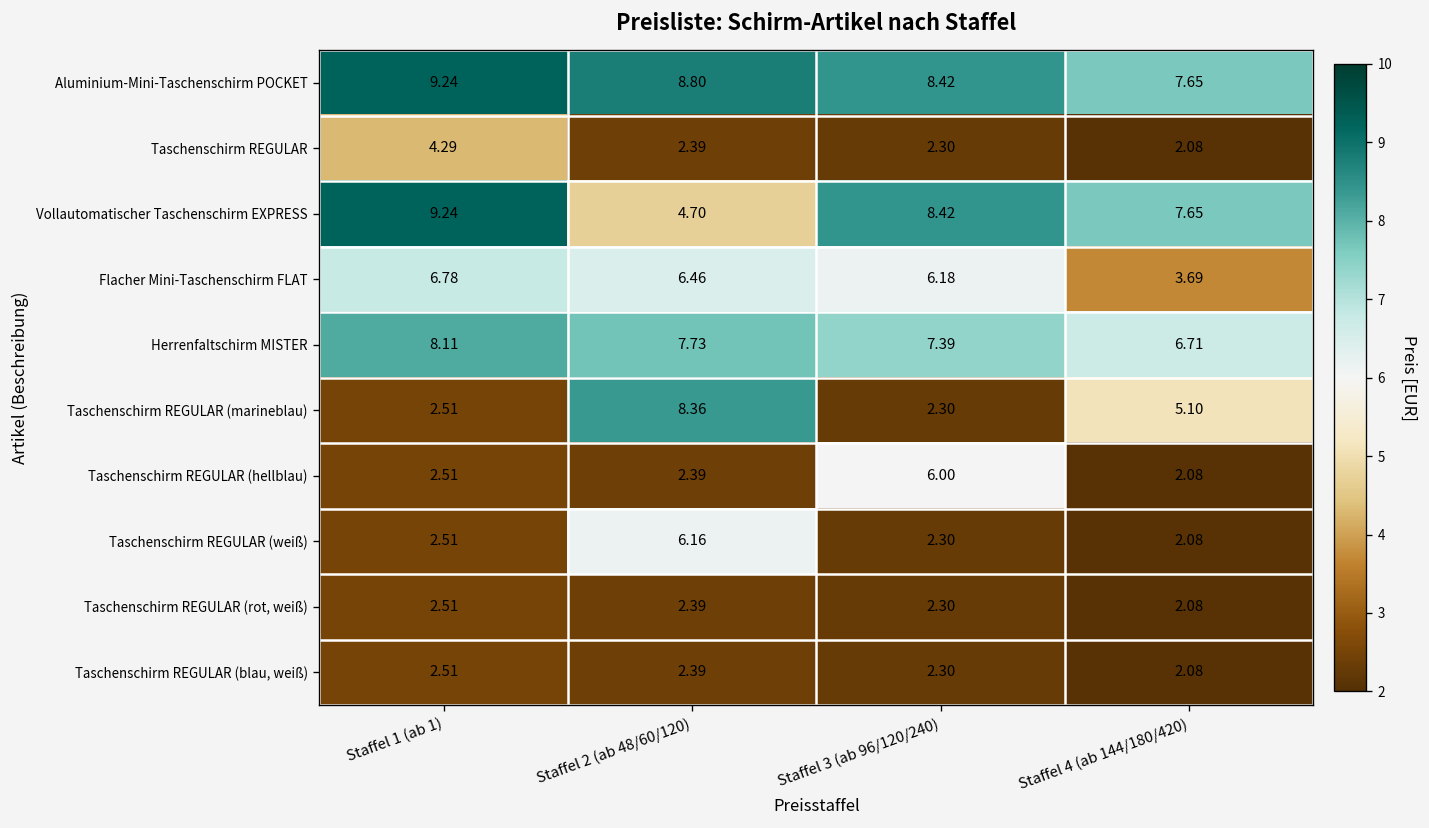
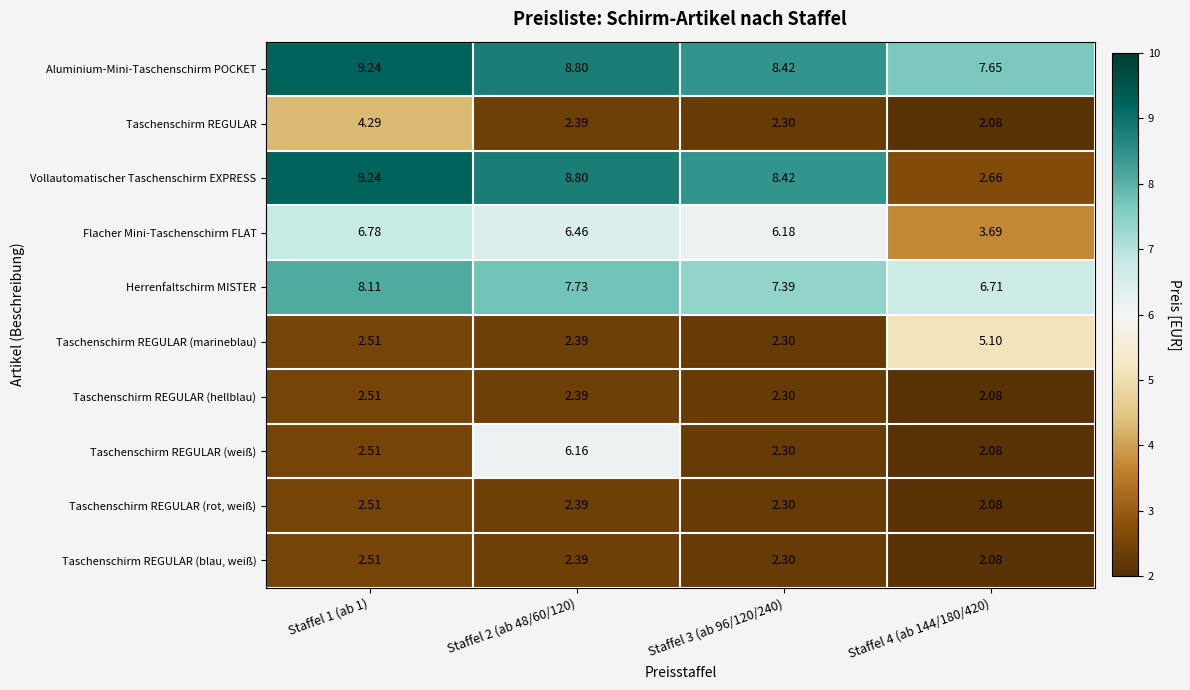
Vollautomatischer Taschenschirm EXPRESS, Staffel 2 (ab 48/60/120): 4.70 -> 8.80
Vollautomatischer Taschenschirm EXPRESS, Staffel 4 (ab 144/180/420): 7.65 -> 2.66
Taschenschirm REGULAR (marineblau), Staffel 2 (ab 48/60/120): 8.36 -> 2.39
Taschenschirm REGULAR (hellblau), Staffel 3 (ab 96/120/240): 6.00 -> 2.30
